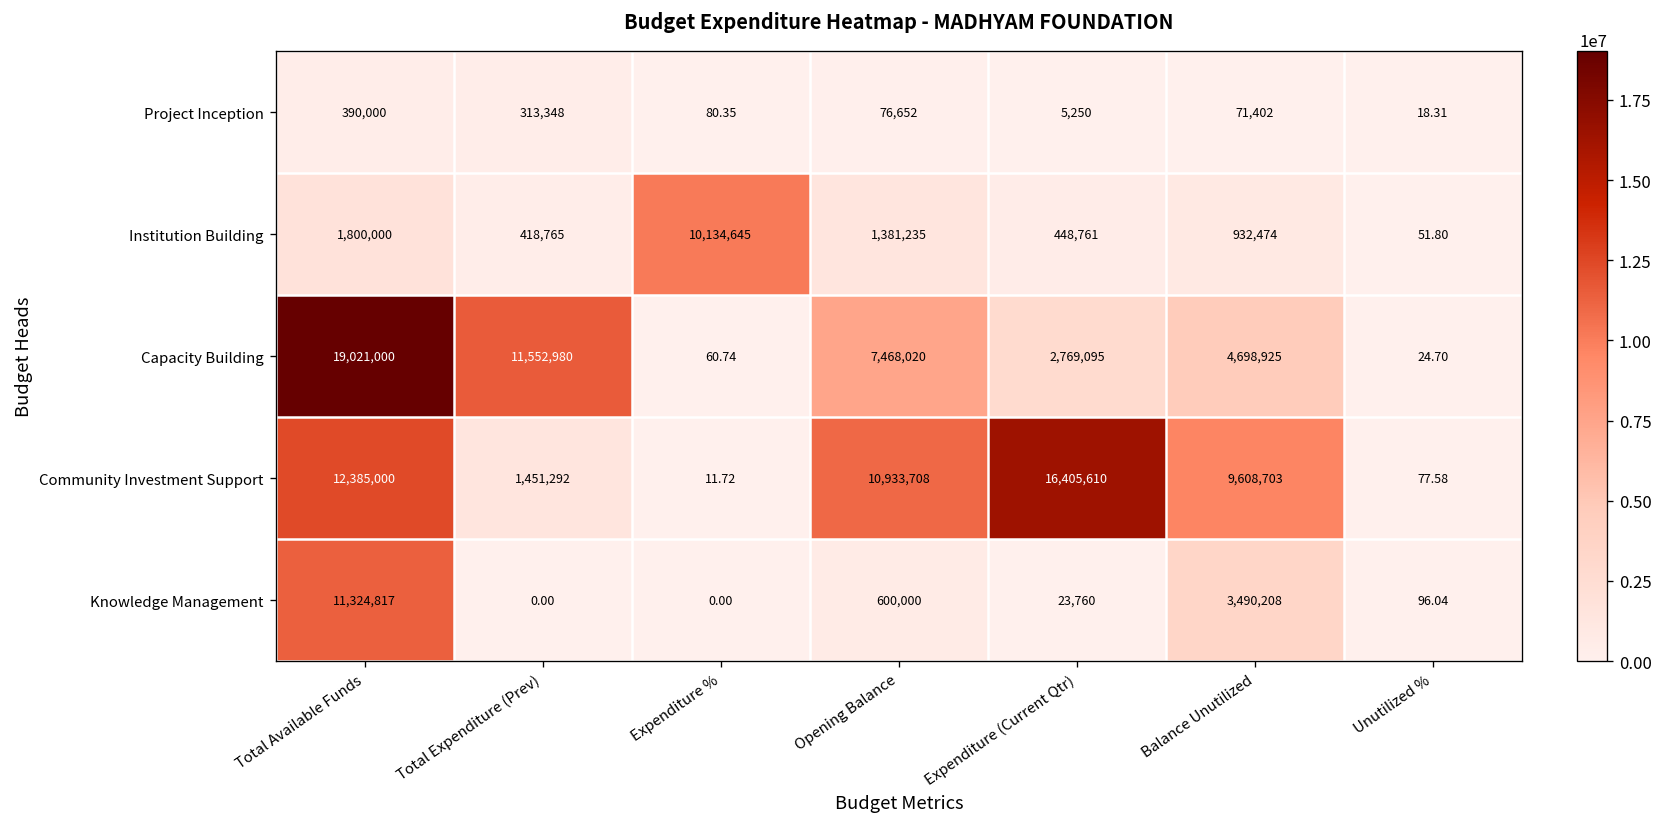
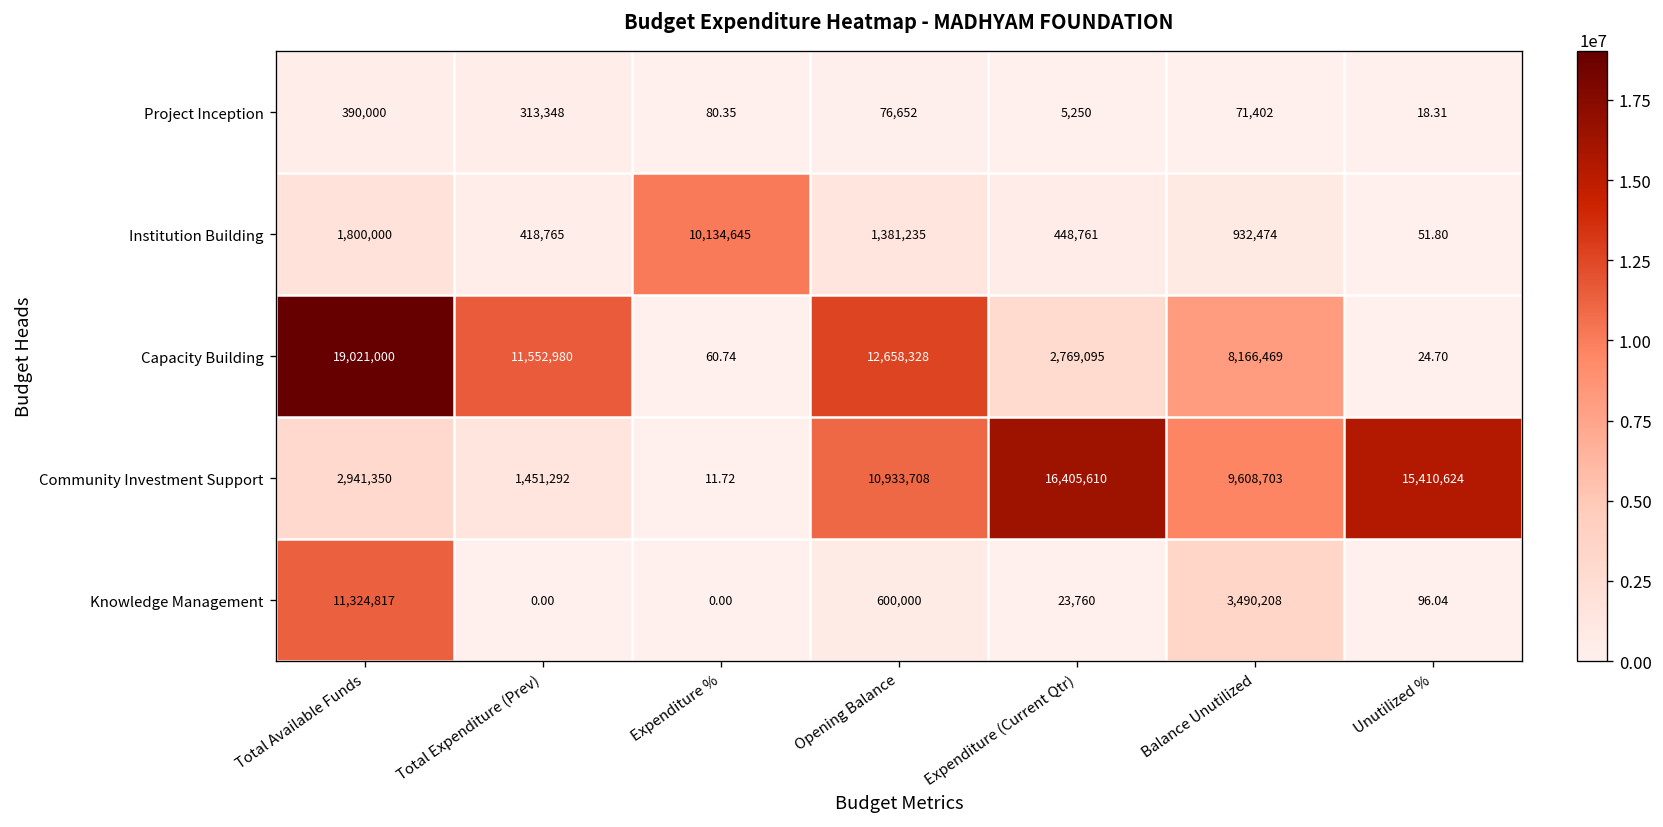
Capacity Building, Opening Balance: 7,468,020 -> 12,658,328
Capacity Building, Balance Unutilized: 4,698,925 -> 8,166,469
Community Investment Support, Total Available Funds: 12,385,000 -> 2,941,350
Community Investment Support, Unutilized %: 77.58 -> 15,410,624
